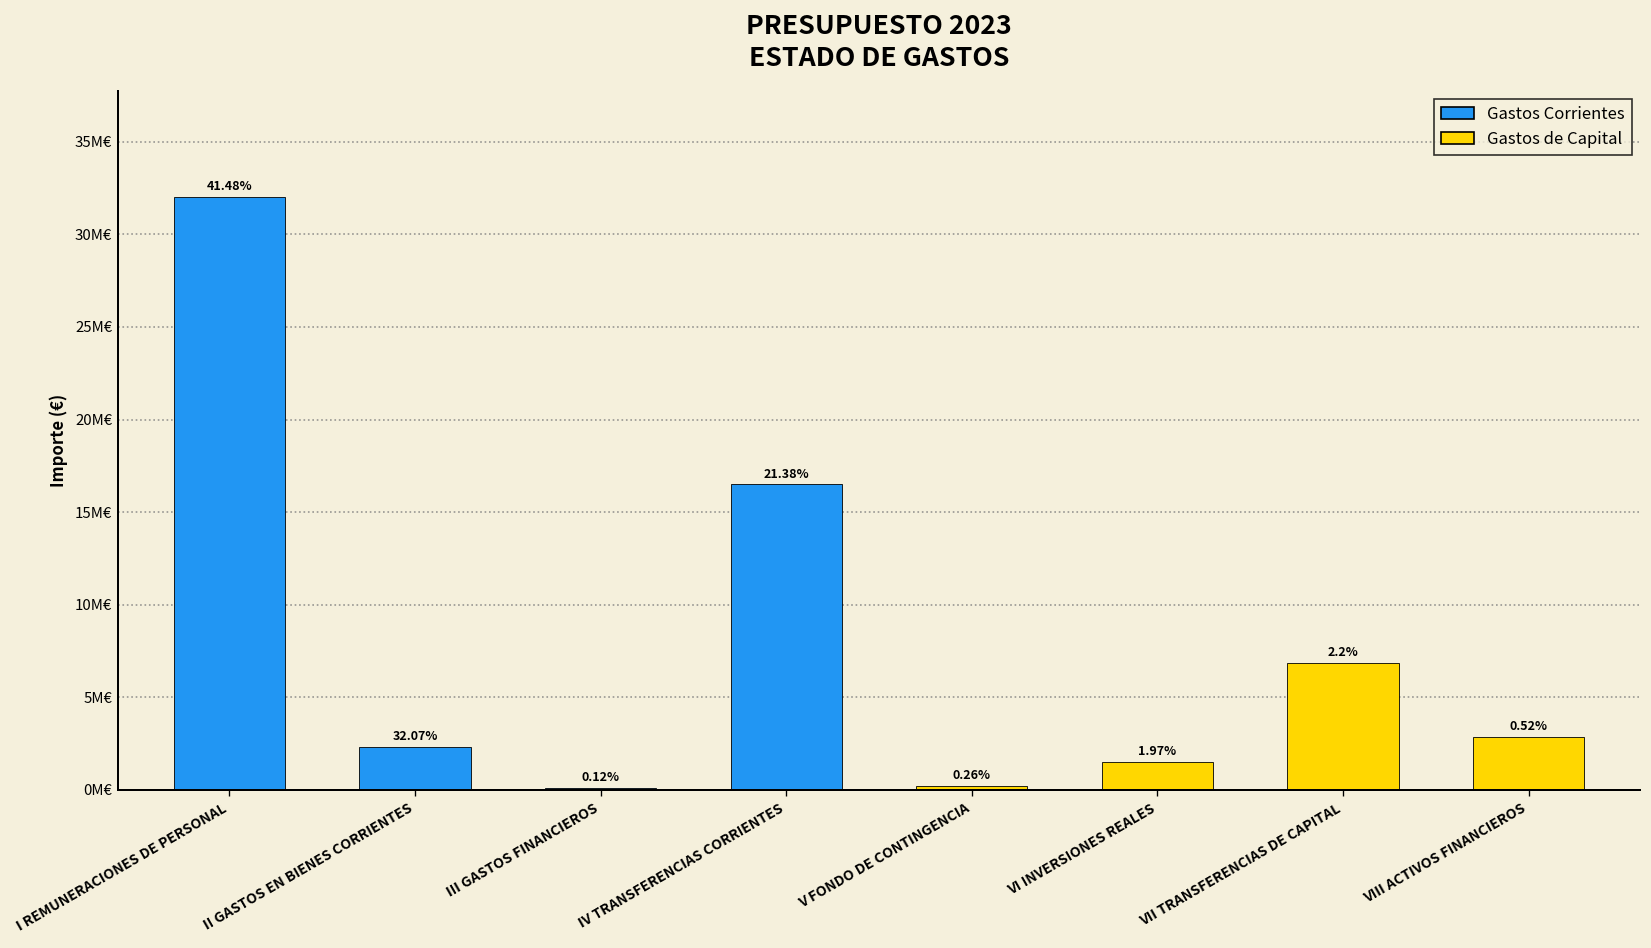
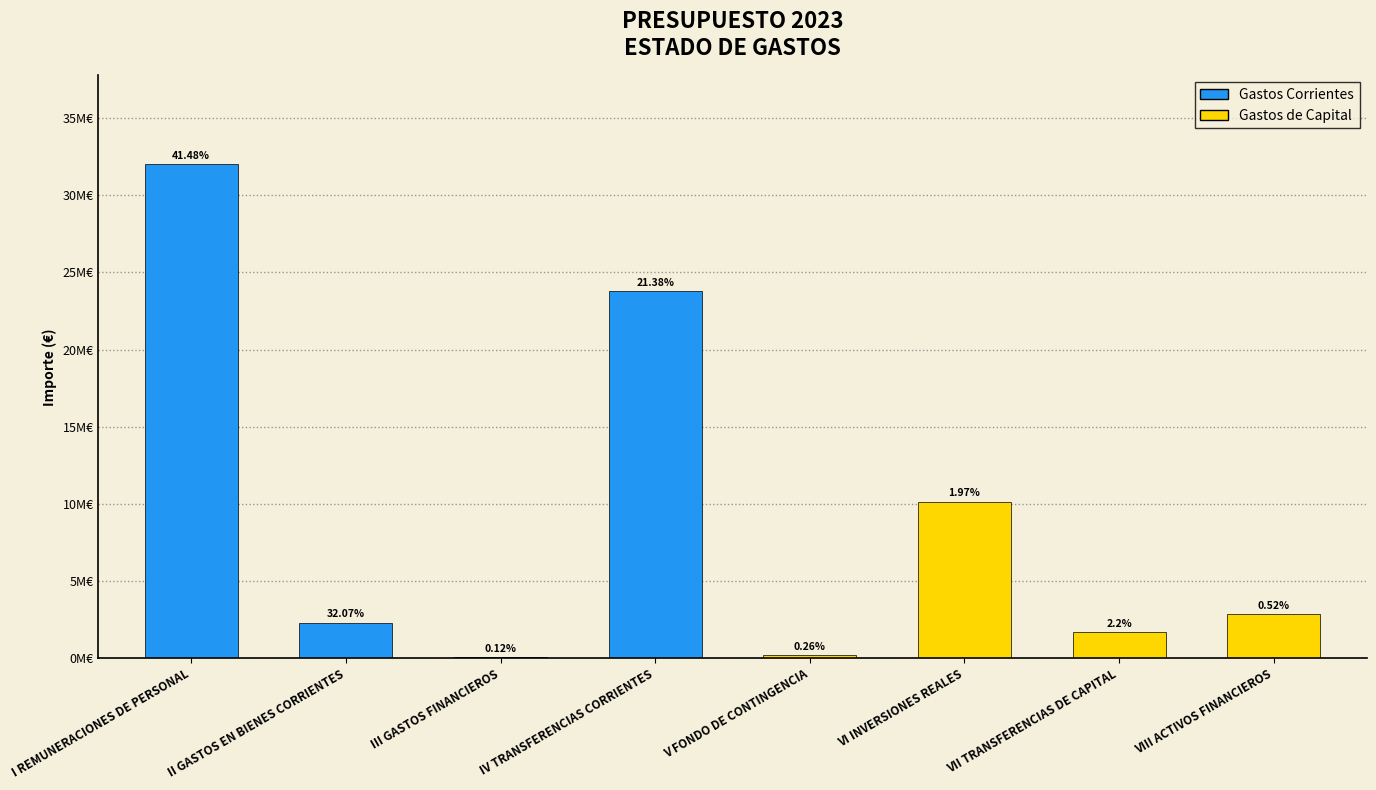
IV TRANSFERENCIAS CORRIENTES: 16.5M€ -> 23.8M€
VI INVERSIONES REALES: 1.5M€ -> 10.2M€
VII TRANSFERENCIAS DE CAPITAL: 6.8M€ -> 1.7M€
